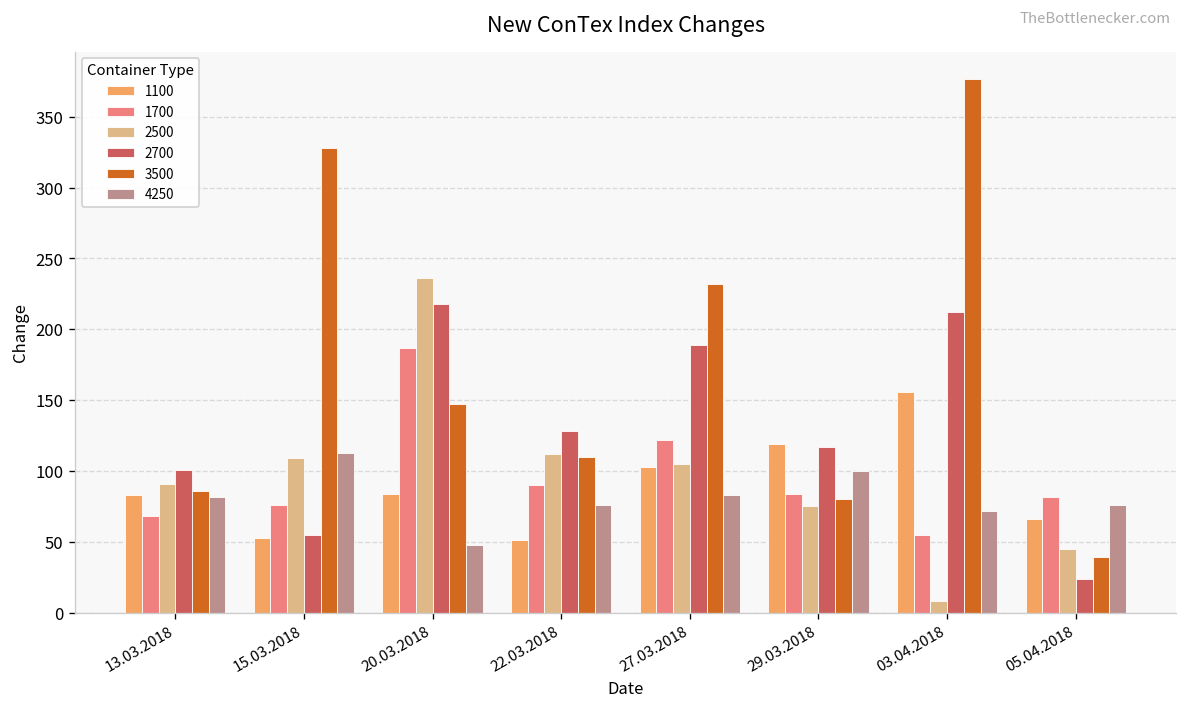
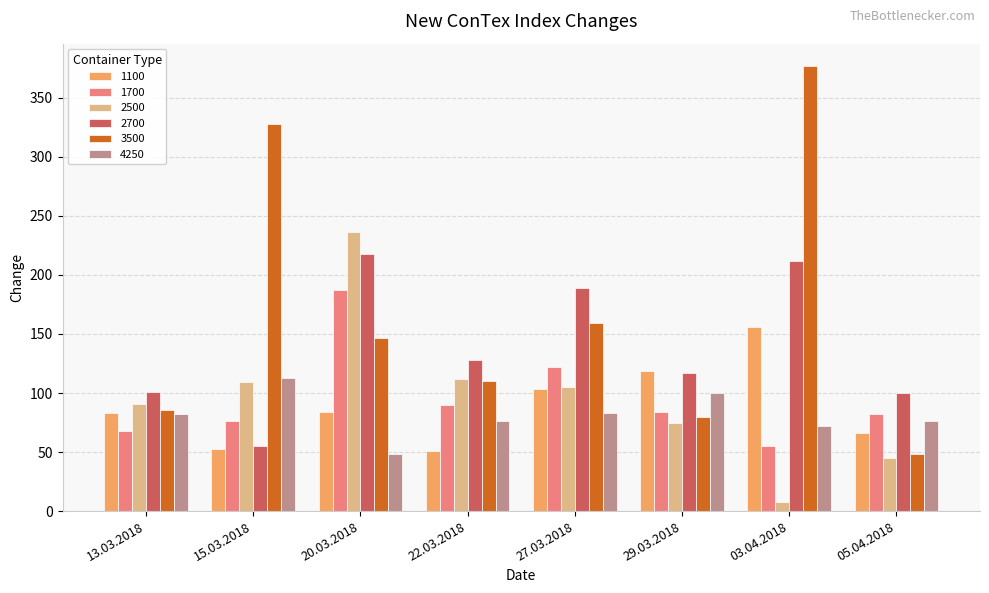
3500, 27.03.2018: 232 -> 159
2700, 05.04.2018: 24 -> 100
3500, 05.04.2018: 39 -> 48
